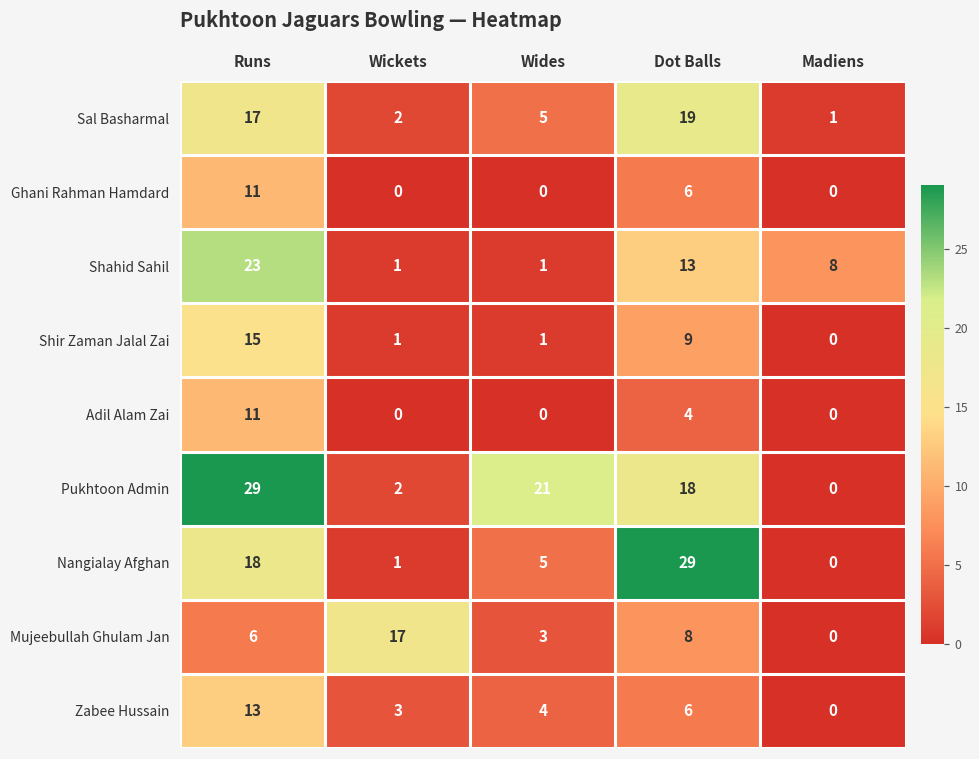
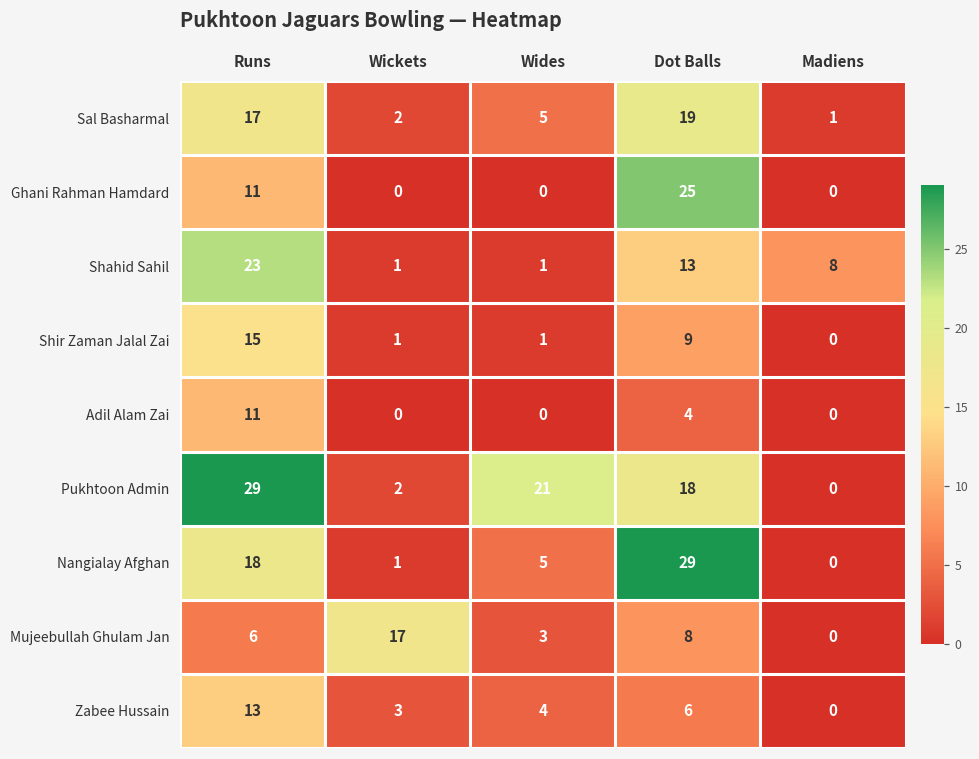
Ghani Rahman Hamdard, Dot Balls: 6 -> 25
